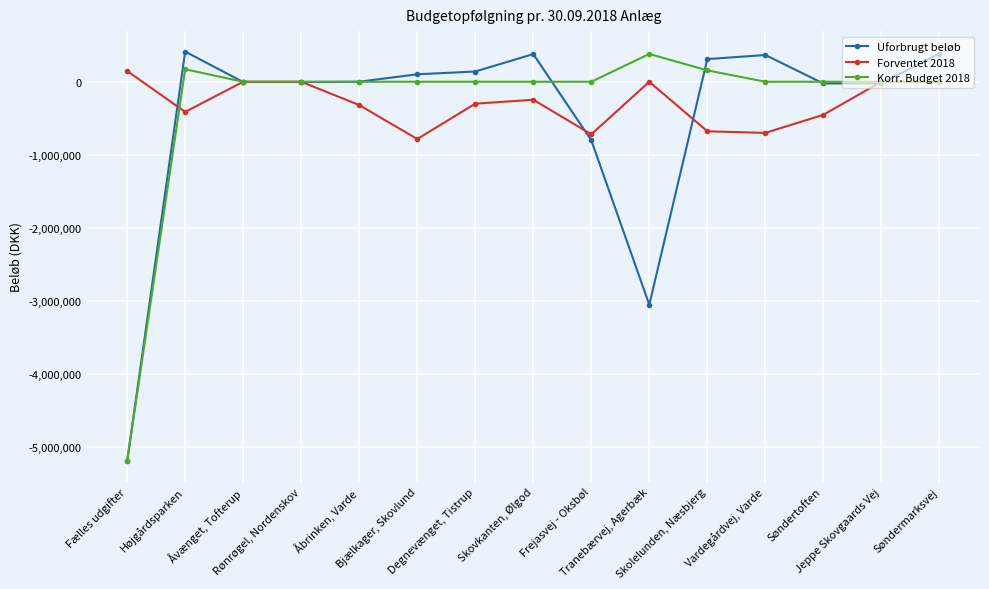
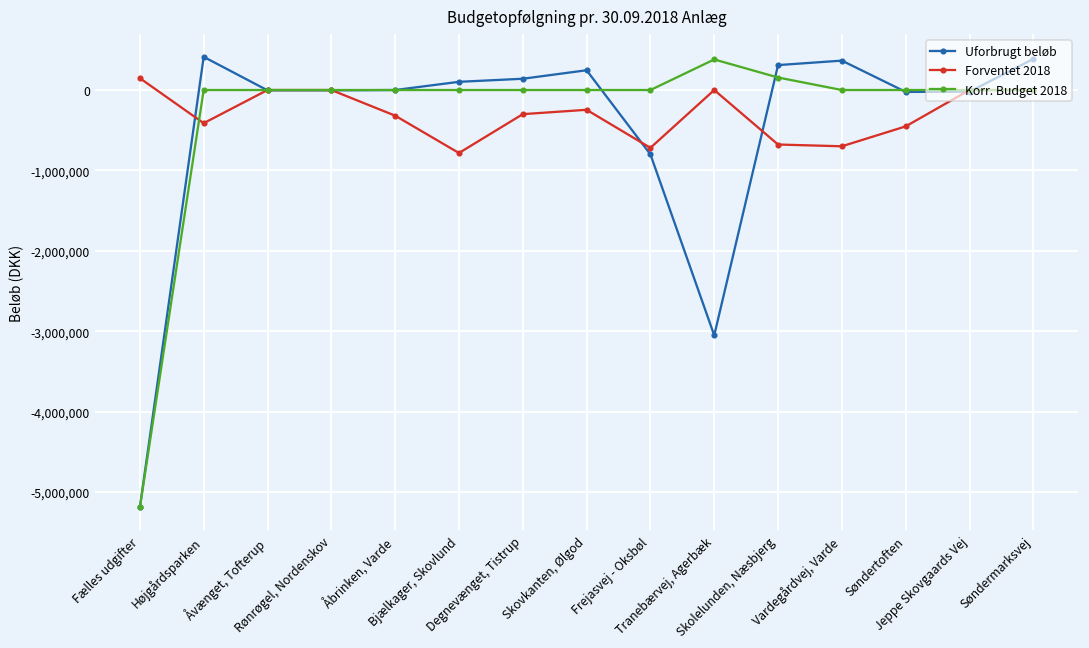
Korr. Budget 2018, Højgårdsparken: 200,000 -> 0
Uforbrugt beløb, Skovkanten, Ølgod: 400,000 -> 200,000
